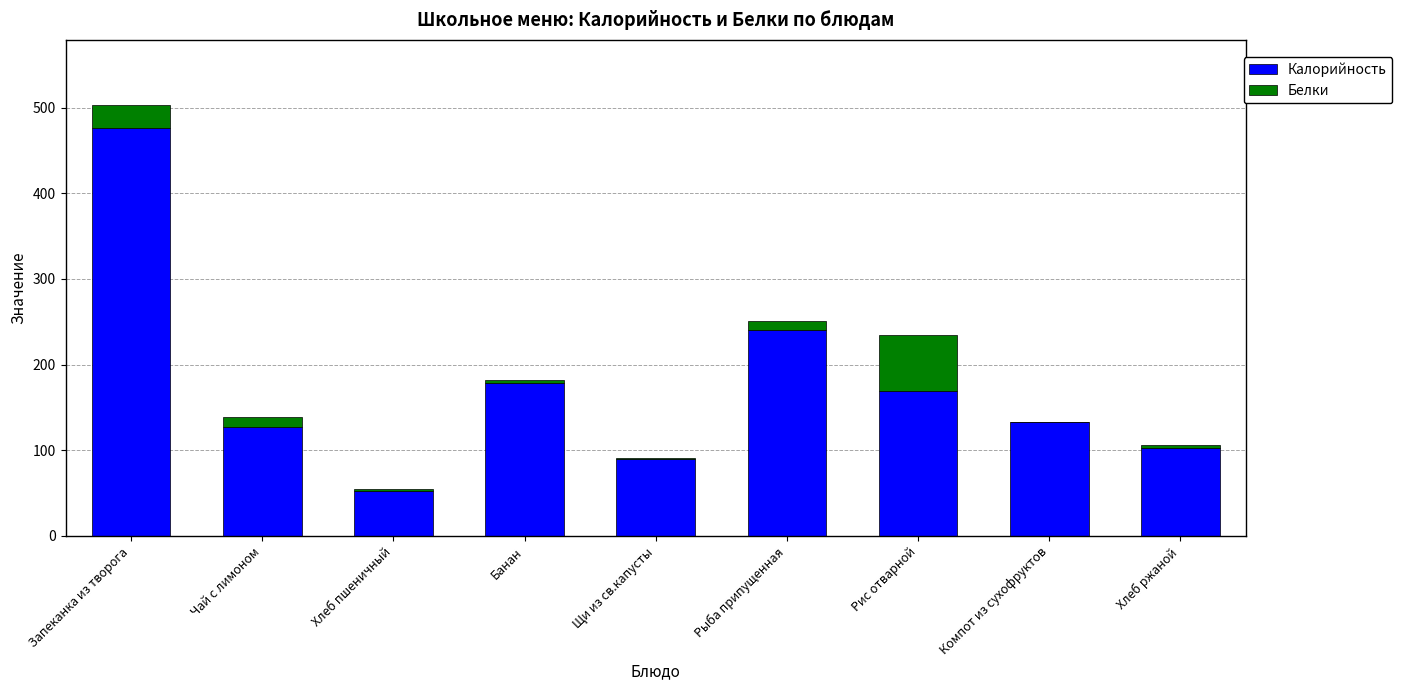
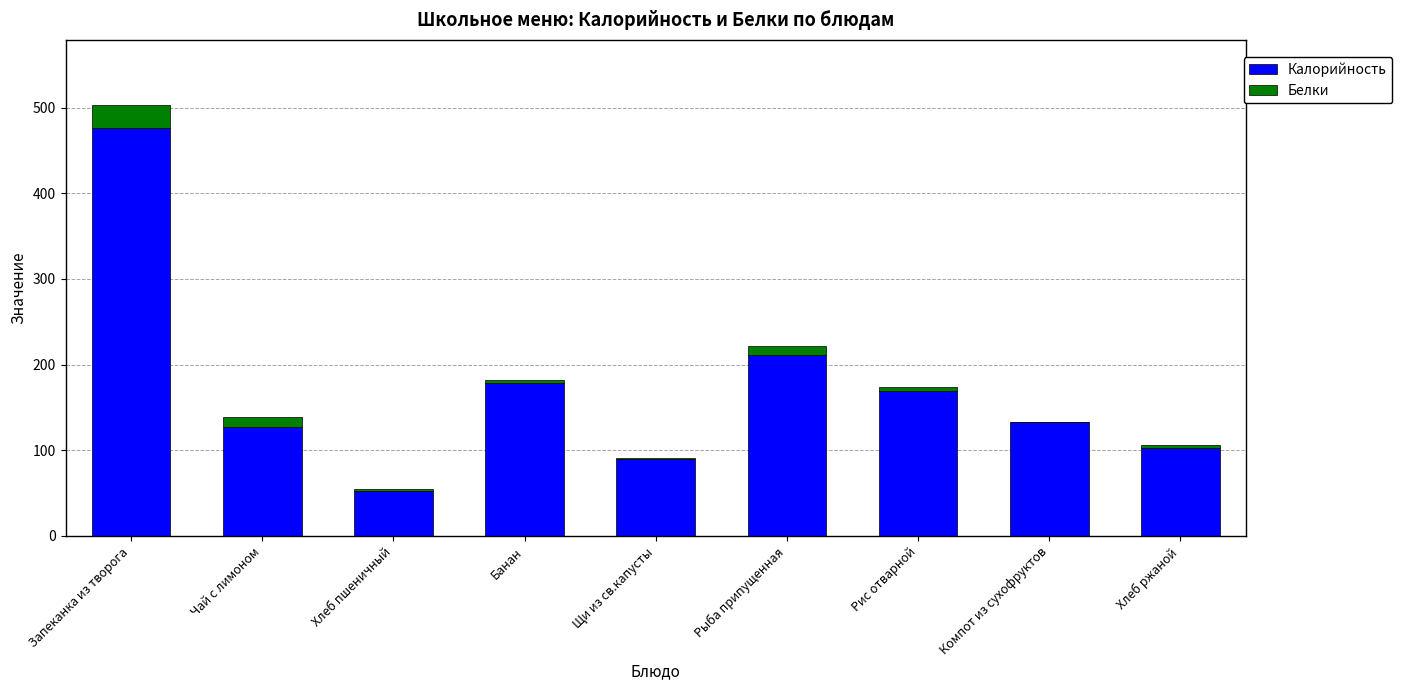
Калорийность, Рыба припущенная: 240 -> 210
Белки, Рис отварной: 60 -> 0
